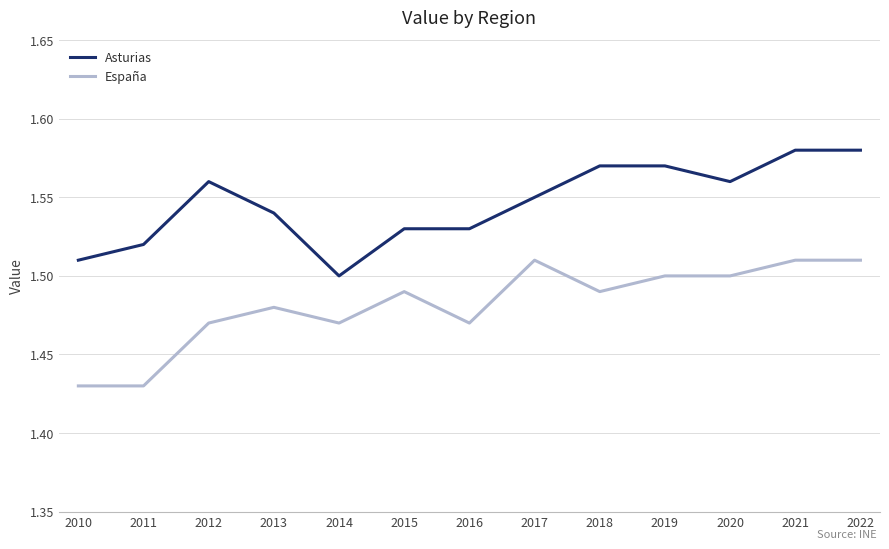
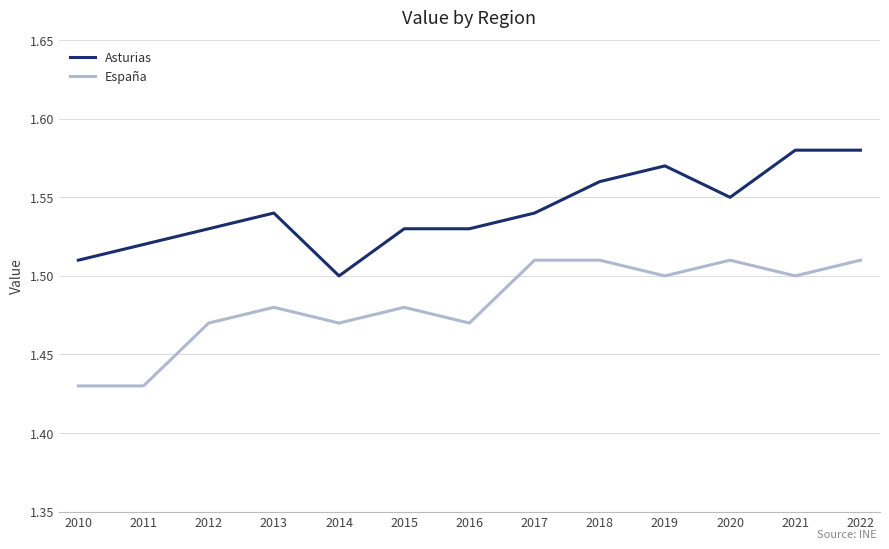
Asturias, 2012: 1.56 -> 1.53
España, 2015: 1.49 -> 1.48
Asturias, 2017: 1.55 -> 1.54
Asturias, 2018: 1.57 -> 1.56
España, 2018: 1.49 -> 1.51
Asturias, 2020: 1.56 -> 1.55
España, 2020: 1.50 -> 1.51
España, 2021: 1.51 -> 1.50
